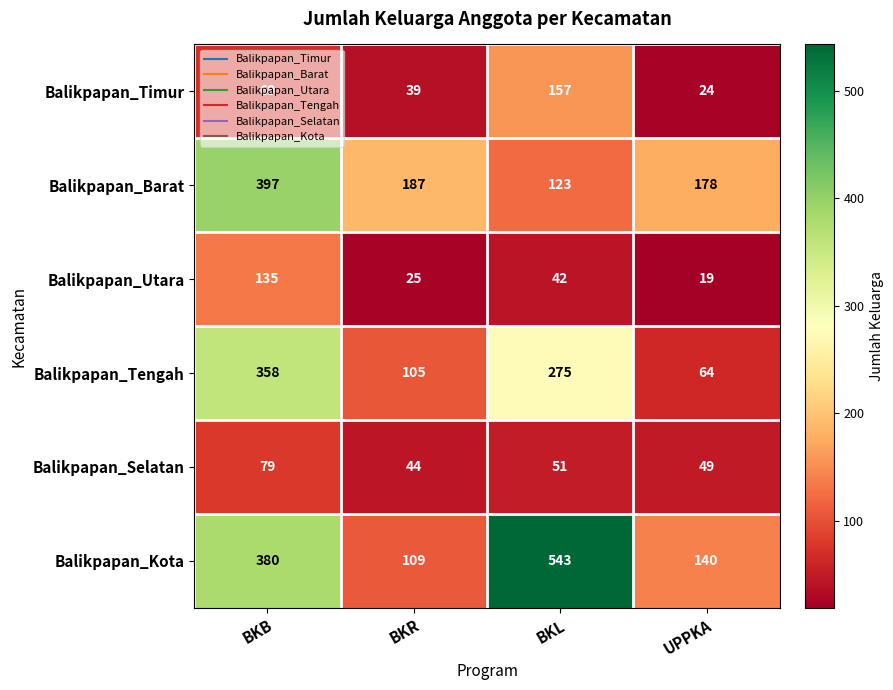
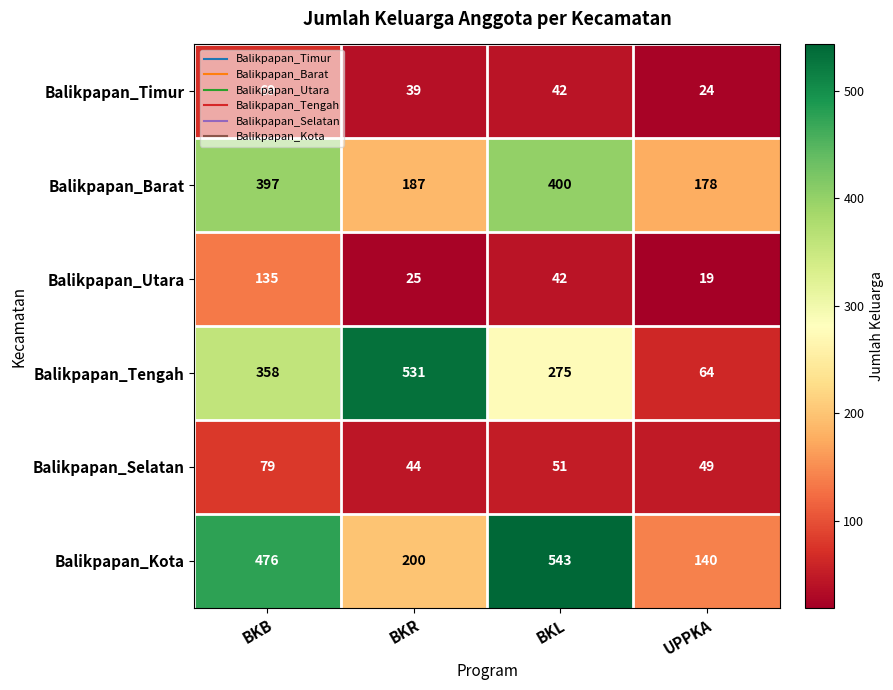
Balikpapan_Timur, BKL: 157 -> 42
Balikpapan_Barat, BKL: 123 -> 400
Balikpapan_Tengah, BKR: 105 -> 531
Balikpapan_Kota, BKB: 380 -> 476
Balikpapan_Kota, BKR: 109 -> 200
